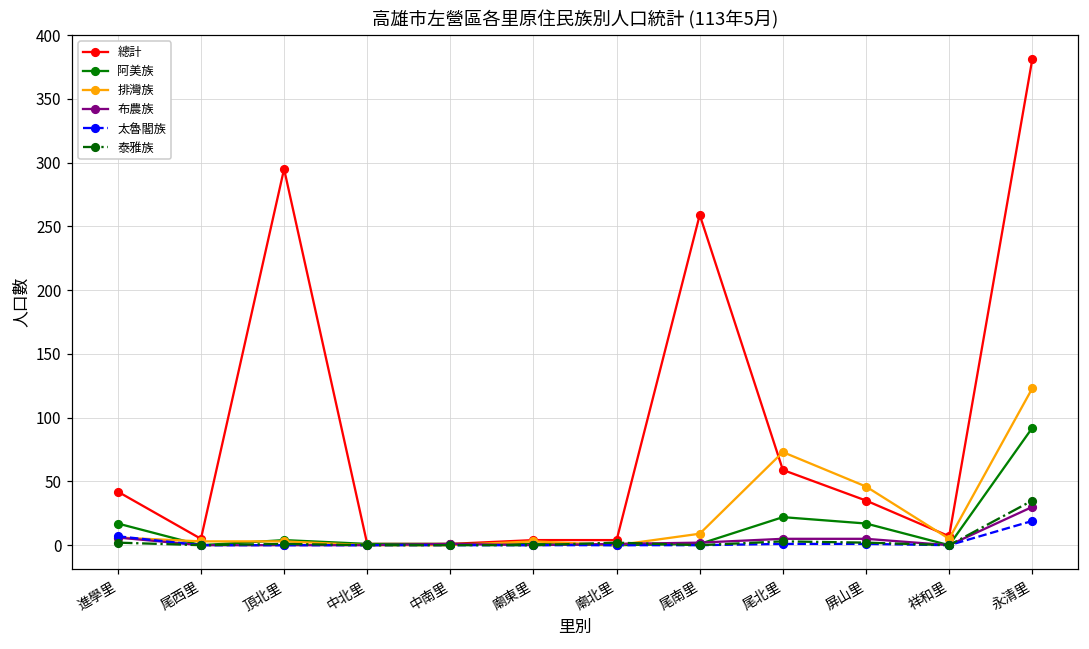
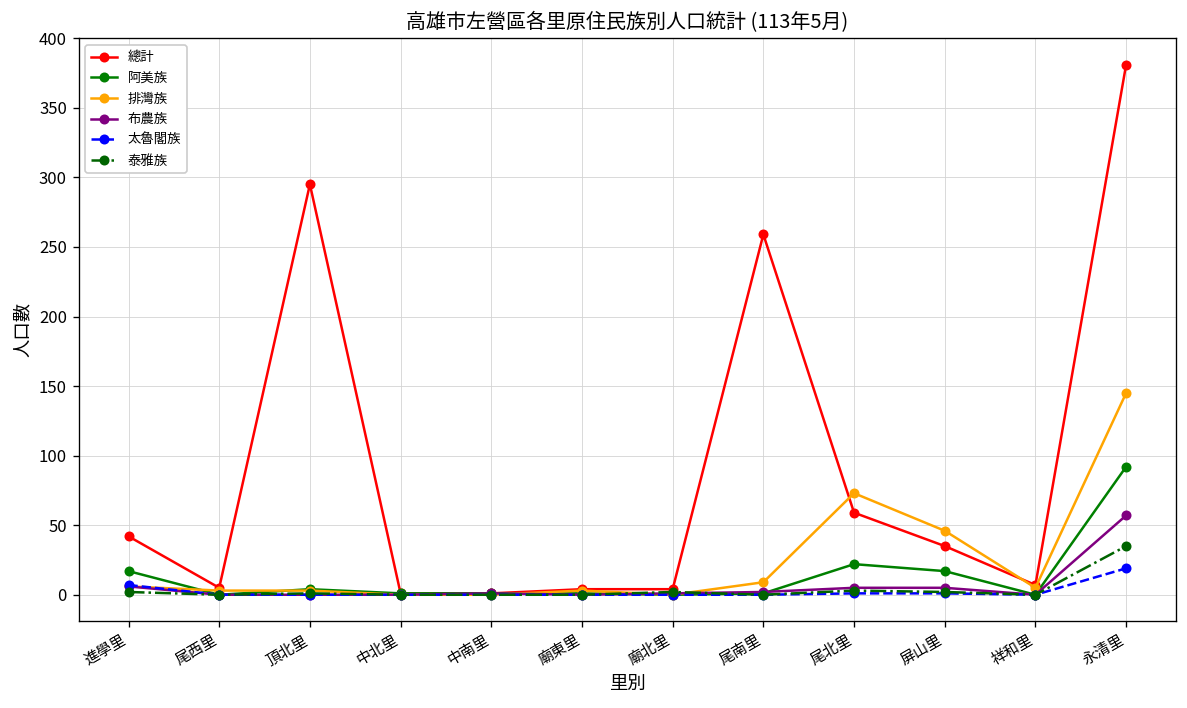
排灣族, 永清里: 123 -> 145
布農族, 永清里: 30 -> 57
